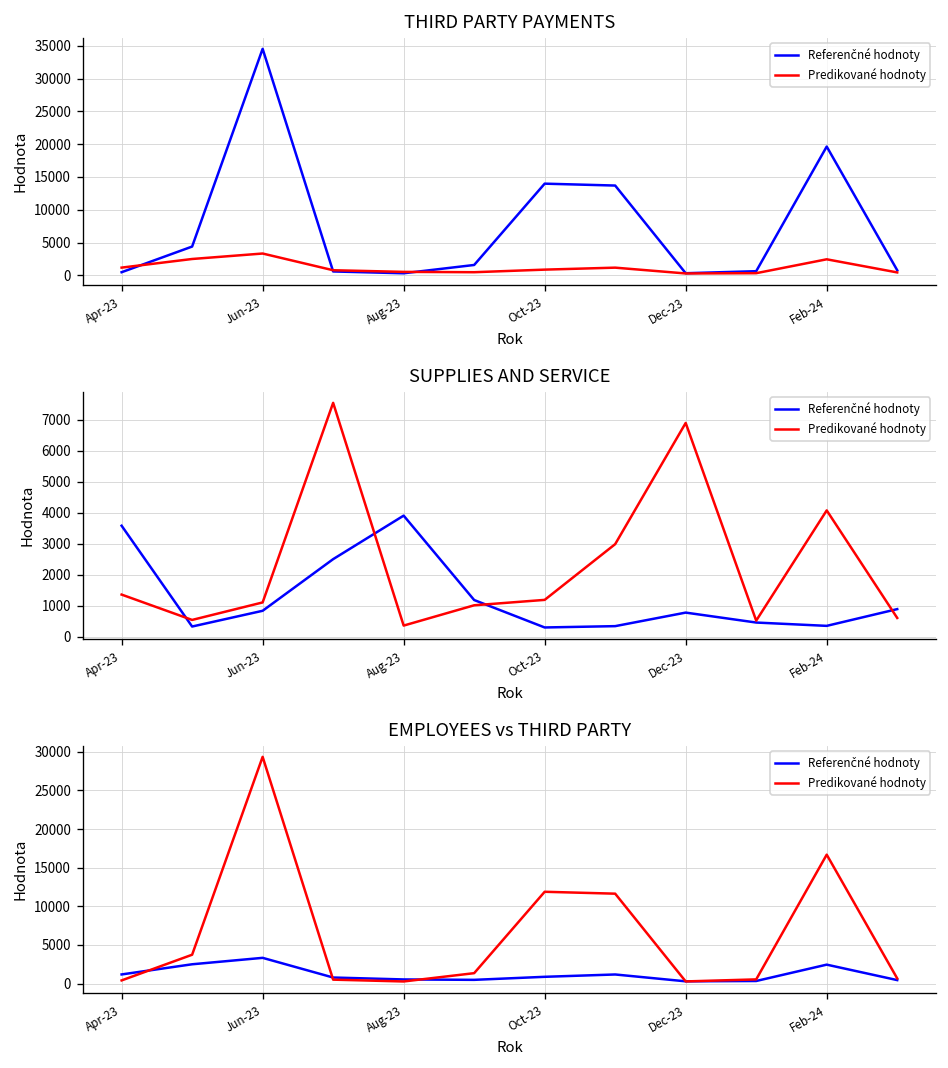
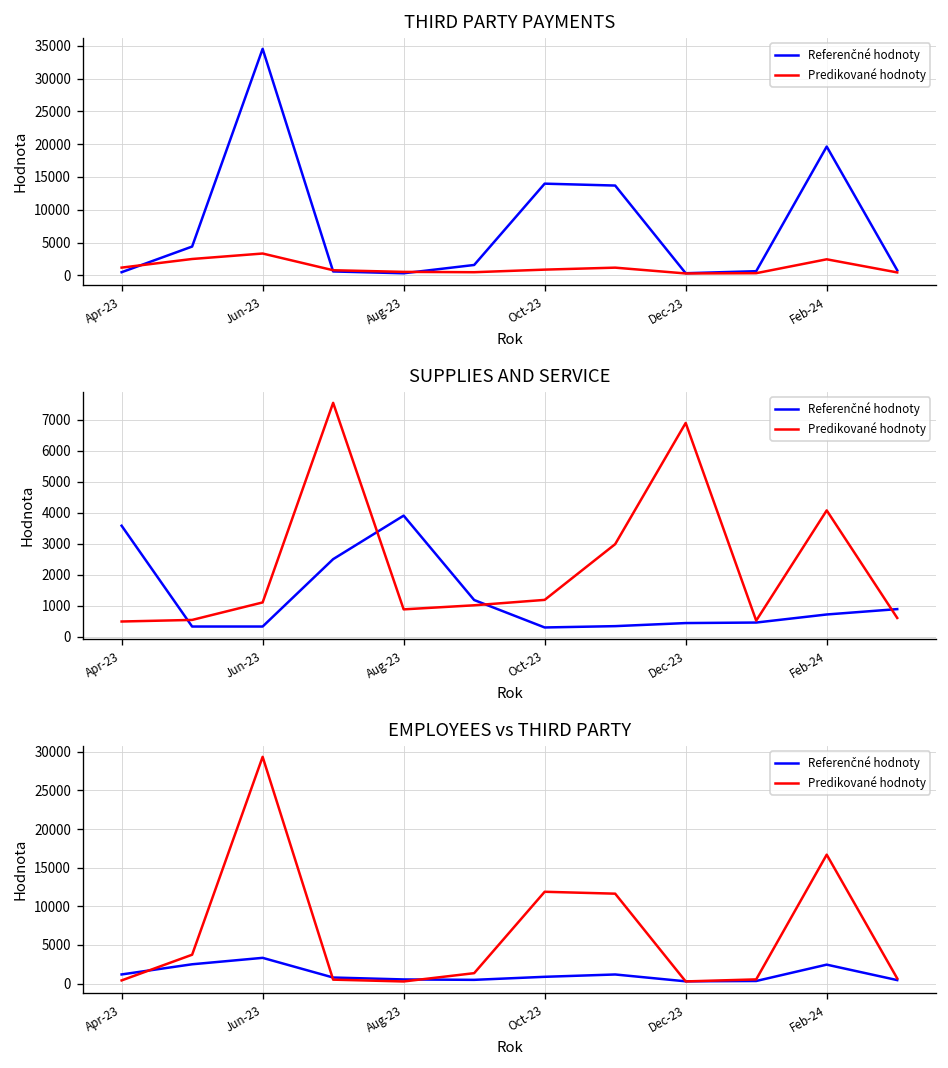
SUPPLIES AND SERVICE, Predikované hodnoty, Apr-23: 1400 -> 500
SUPPLIES AND SERVICE, Referenčné hodnoty, Jun-23: 800 -> 300
SUPPLIES AND SERVICE, Predikované hodnoty, Aug-23: 400 -> 900
SUPPLIES AND SERVICE, Referenčné hodnoty, Dec-23: 800 -> 400
SUPPLIES AND SERVICE, Referenčné hodnoty, Feb-24: 300 -> 700
